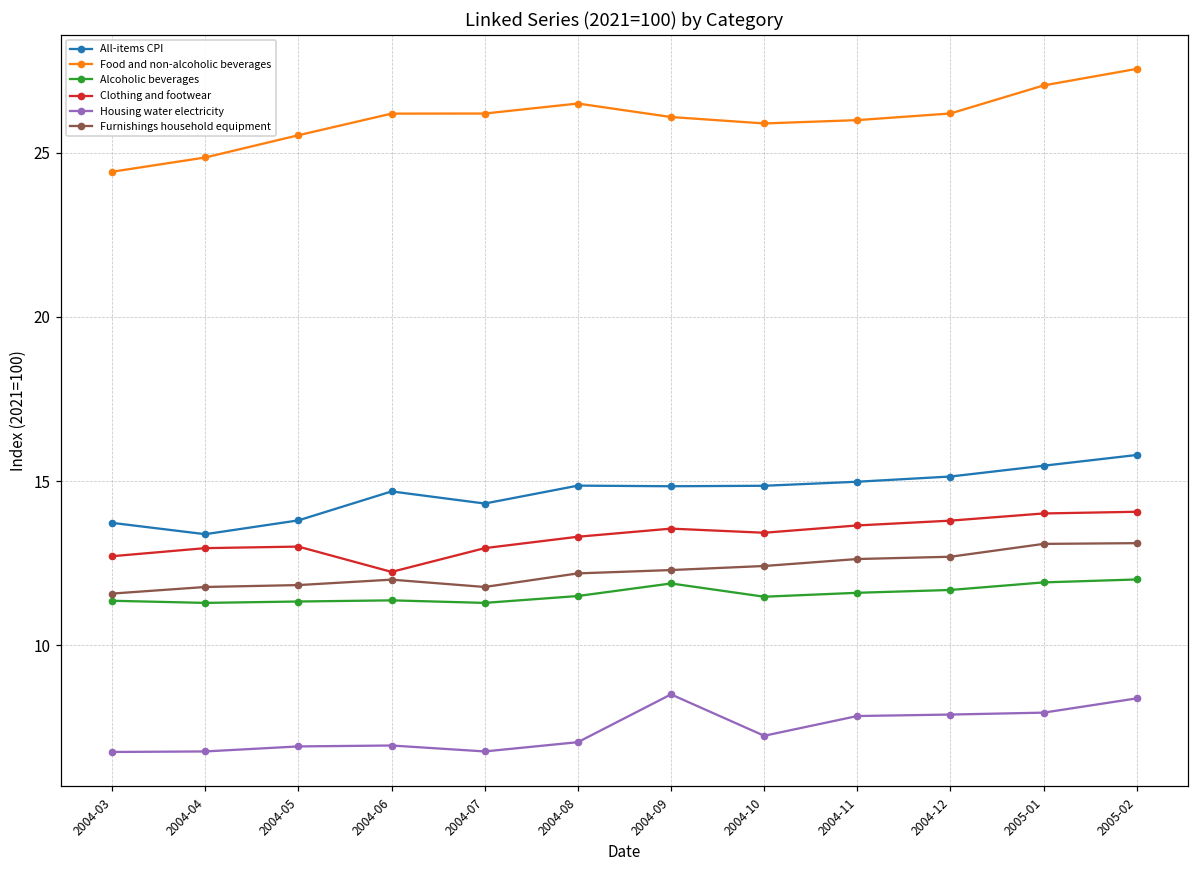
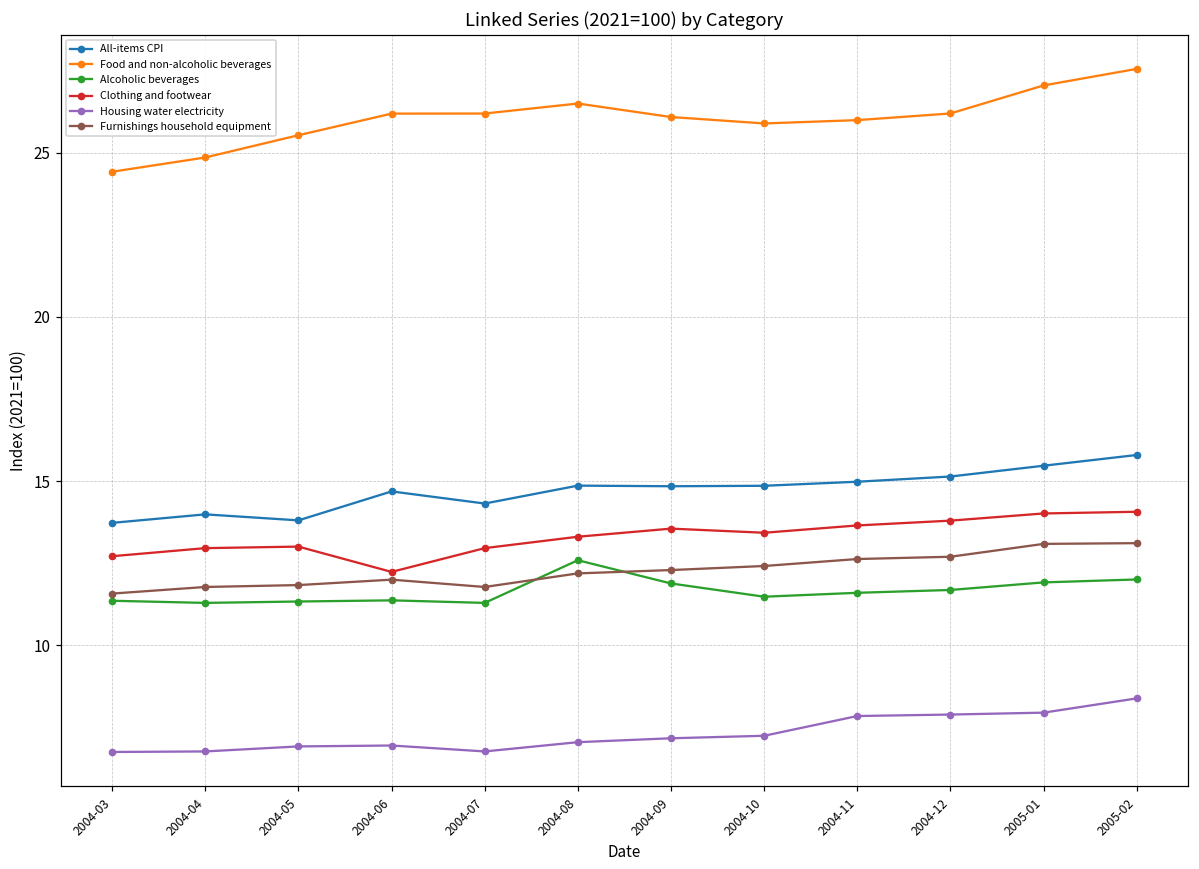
All-items CPI, 2004-04: 13.4 -> 14.0
Alcoholic beverages, 2004-08: 11.5 -> 12.6
Housing water electricity, 2004-09: 8.5 -> 7.2
